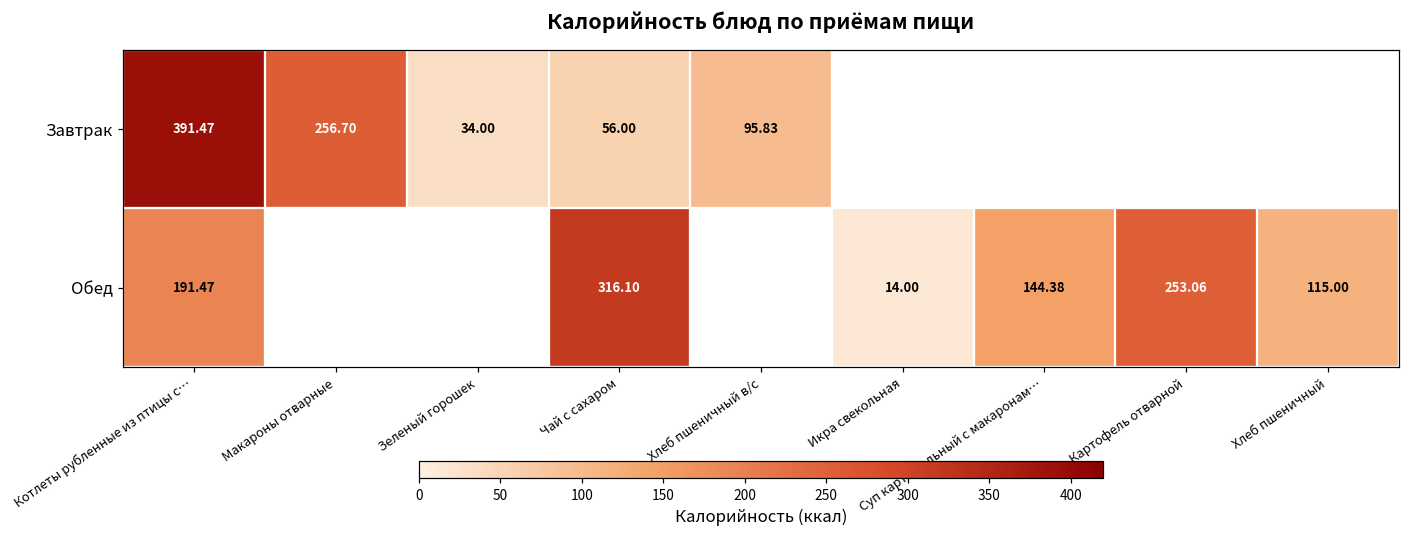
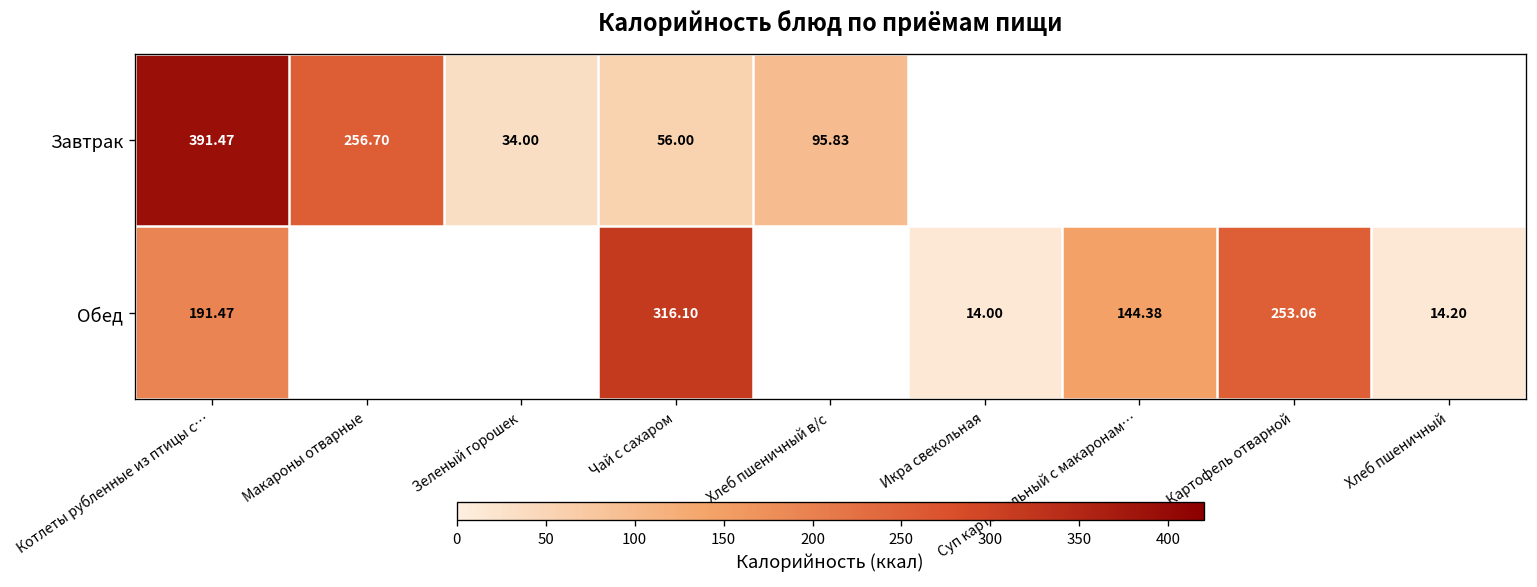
Обед, Хлеб пшеничный: 115.00 -> 14.20
